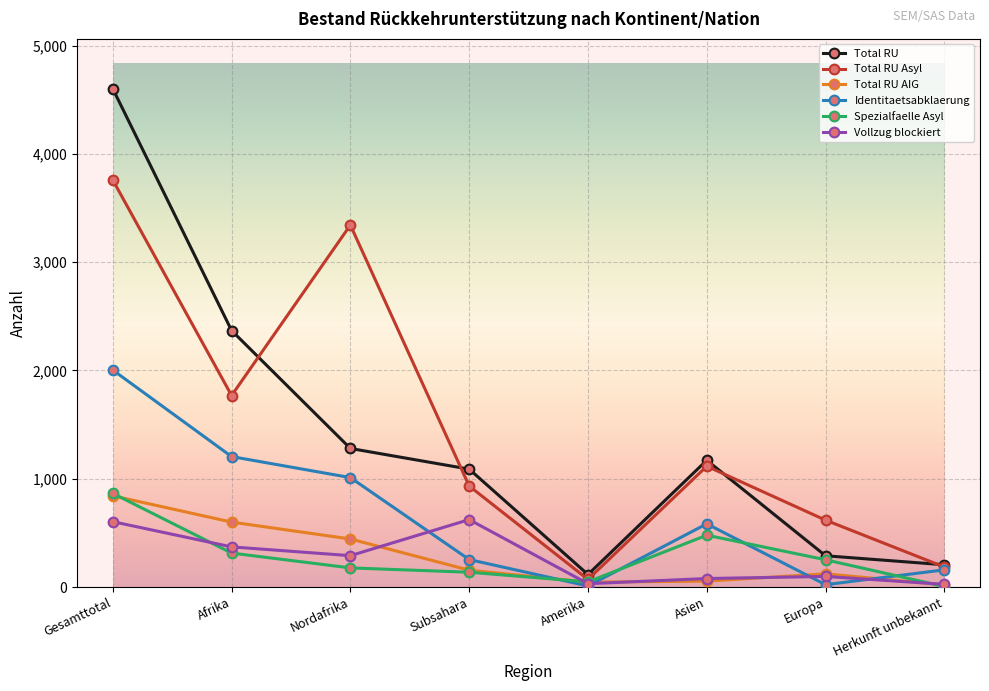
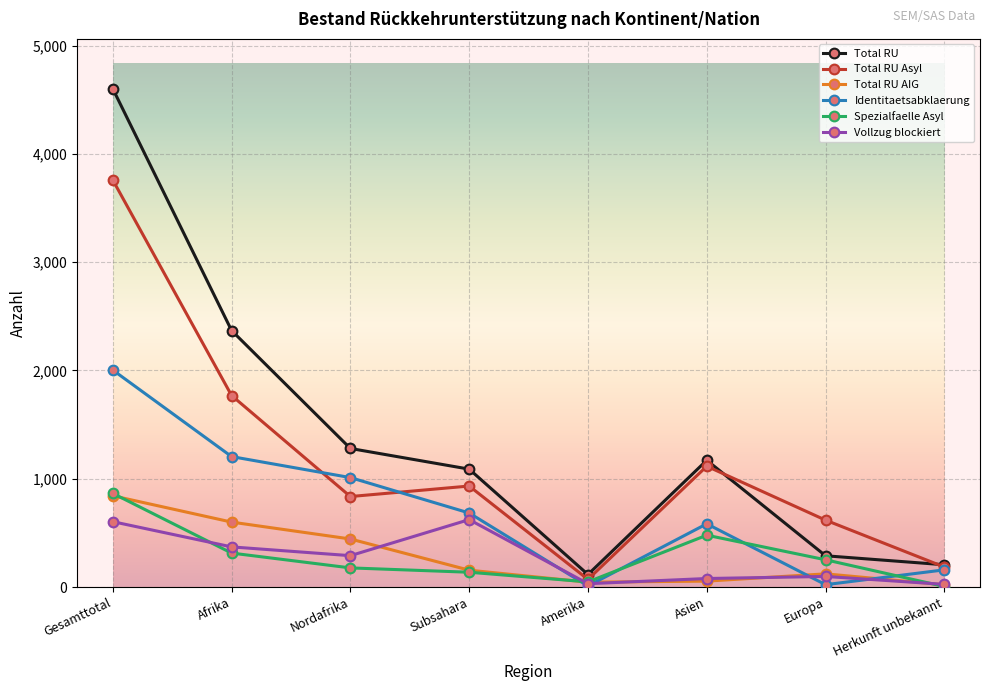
Total RU Asyl, Nordafrika: 3,340 -> 840
Identitaetsabklaerung, Subsahara: 250 -> 680
